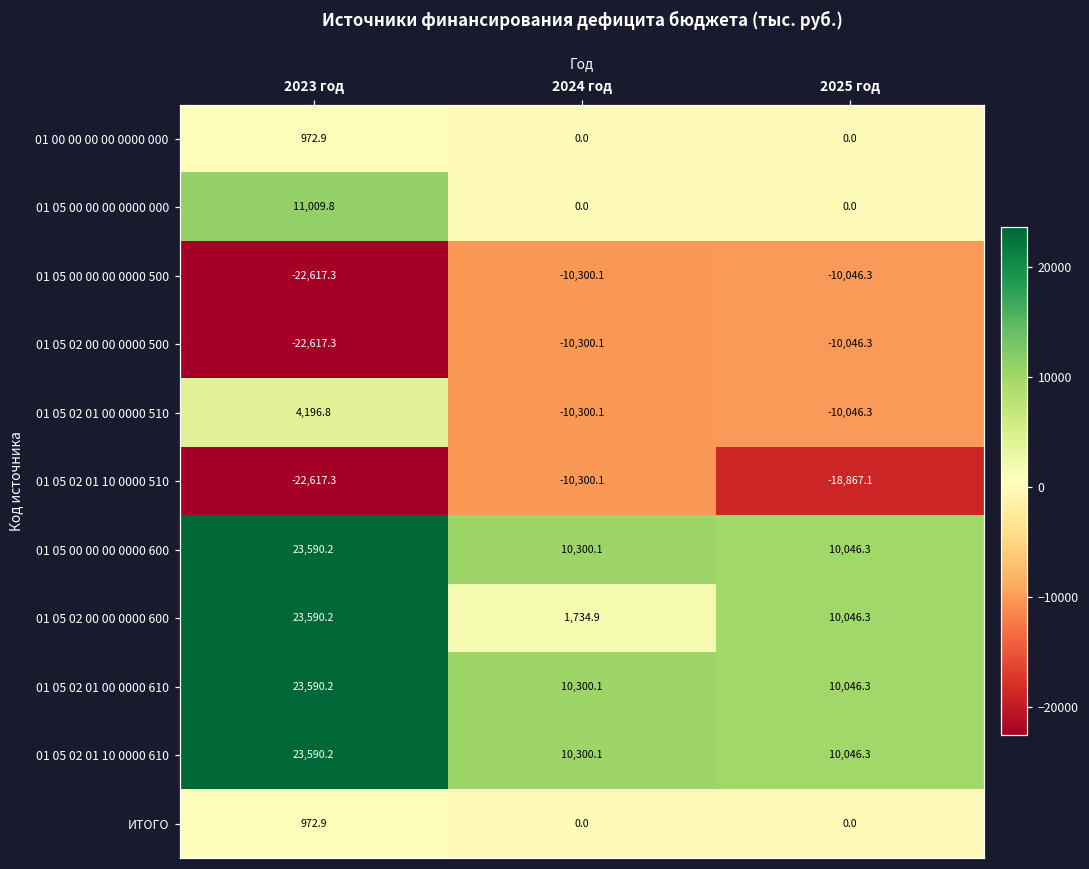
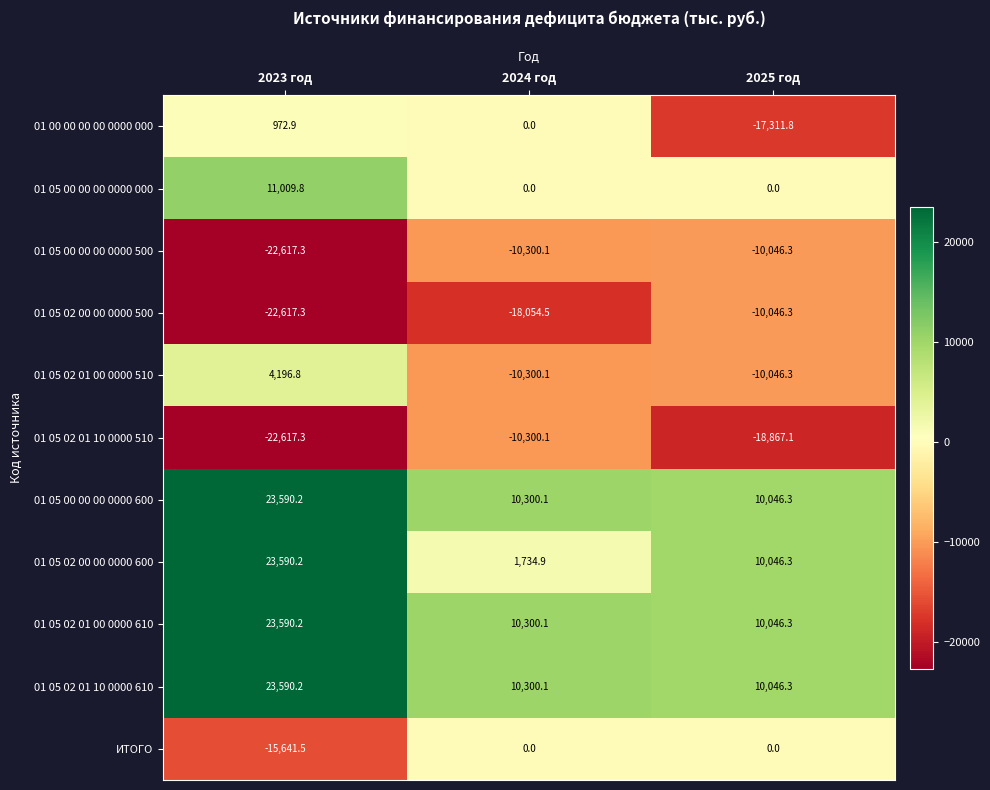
01 00 00 00 00 0000 000, 2025 год: 0.0 -> -17,311.8
01 05 02 00 00 0000 500, 2024 год: -10,300.1 -> -18,054.5
ИТОГО, 2023 год: 972.9 -> -15,641.5
